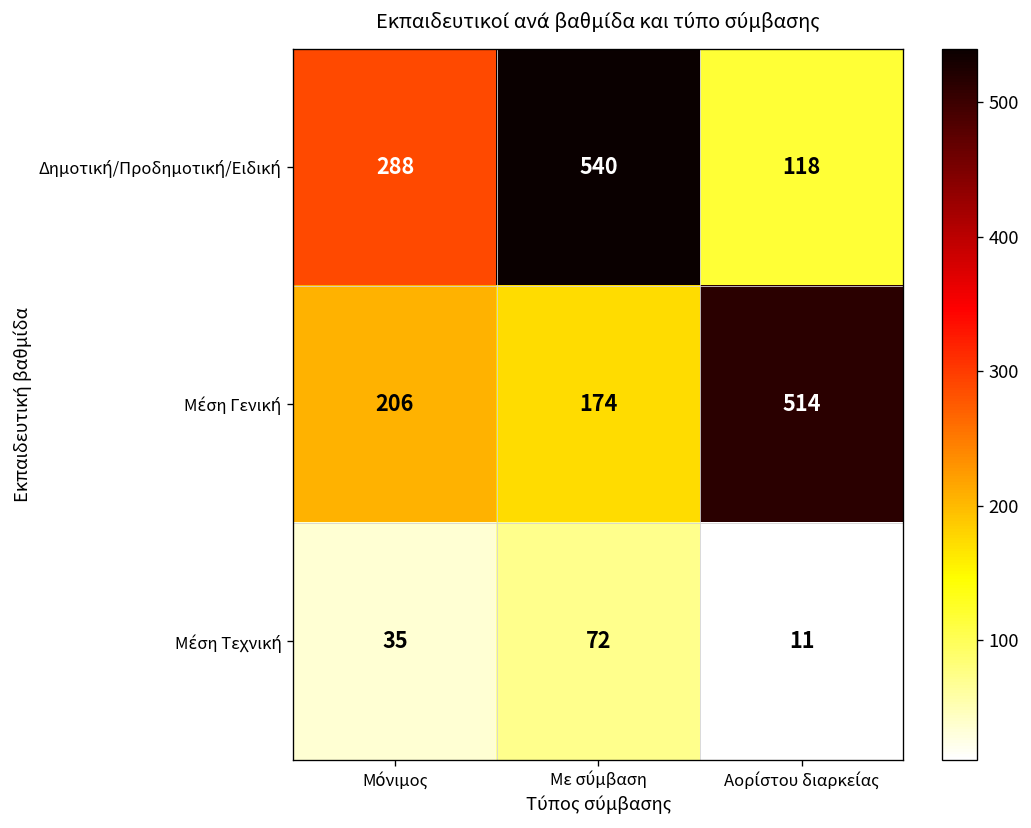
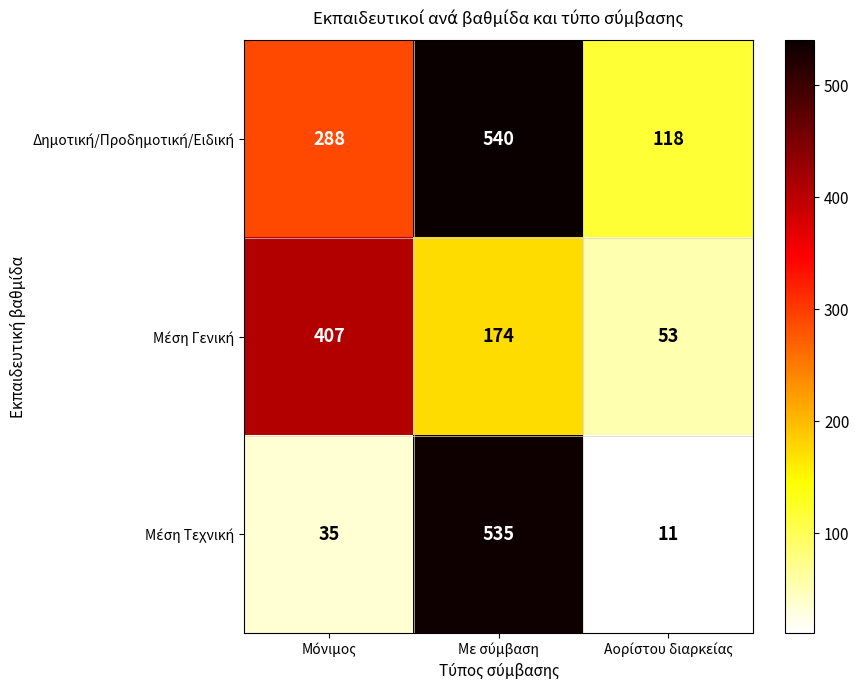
Μέση Γενική, Μόνιμος: 206 -> 407
Μέση Γενική, Αορίστου διαρκείας: 514 -> 53
Μέση Tεχνική, Με σύμβαση: 72 -> 535
